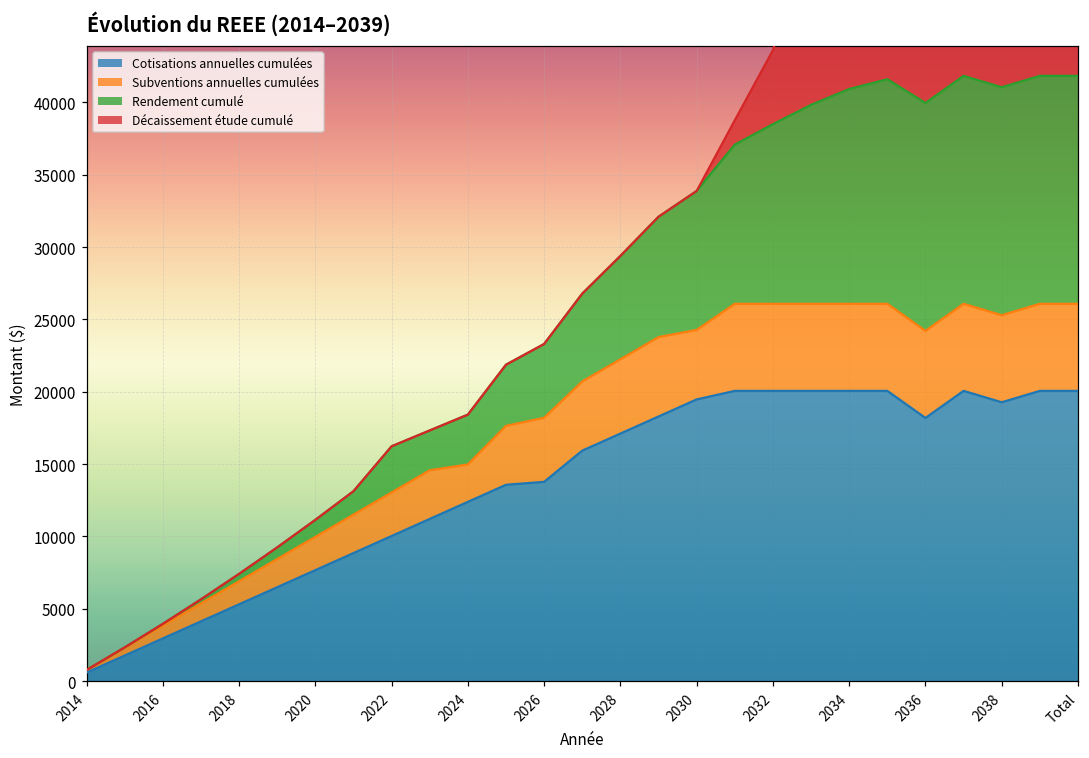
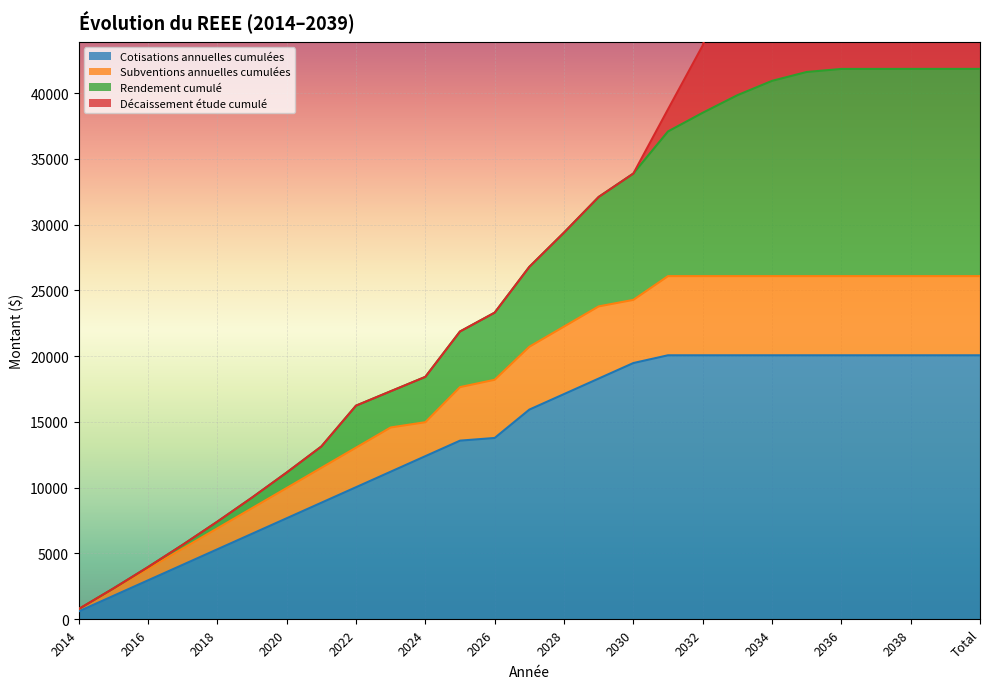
Cotisations annuelles cumulées, 2036: 18200 -> 20100
Cotisations annuelles cumulées, 2038: 19300 -> 20100
